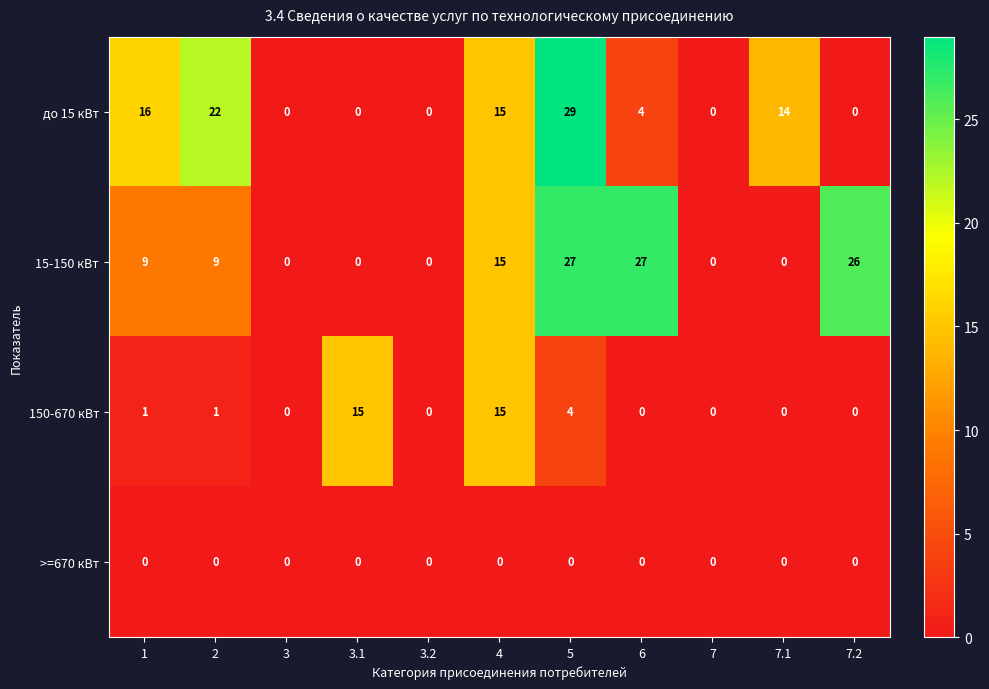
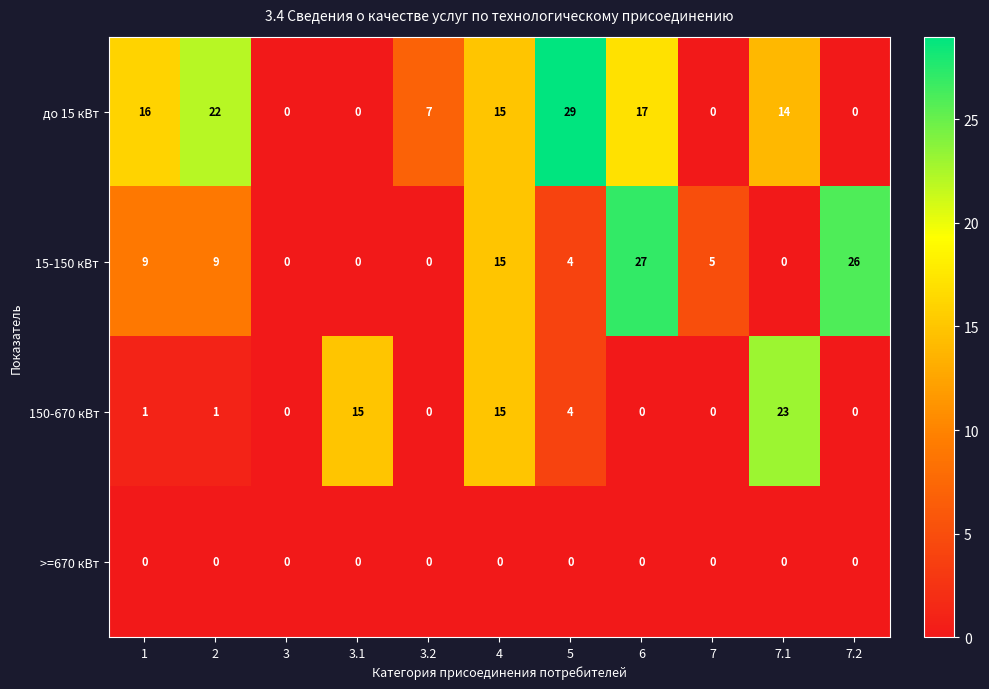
до 15 кВт, 3.2: 0 -> 7
до 15 кВт, 6: 4 -> 17
15-150 кВт, 5: 27 -> 4
15-150 кВт, 7: 0 -> 5
150-670 кВт, 7.1: 0 -> 23
